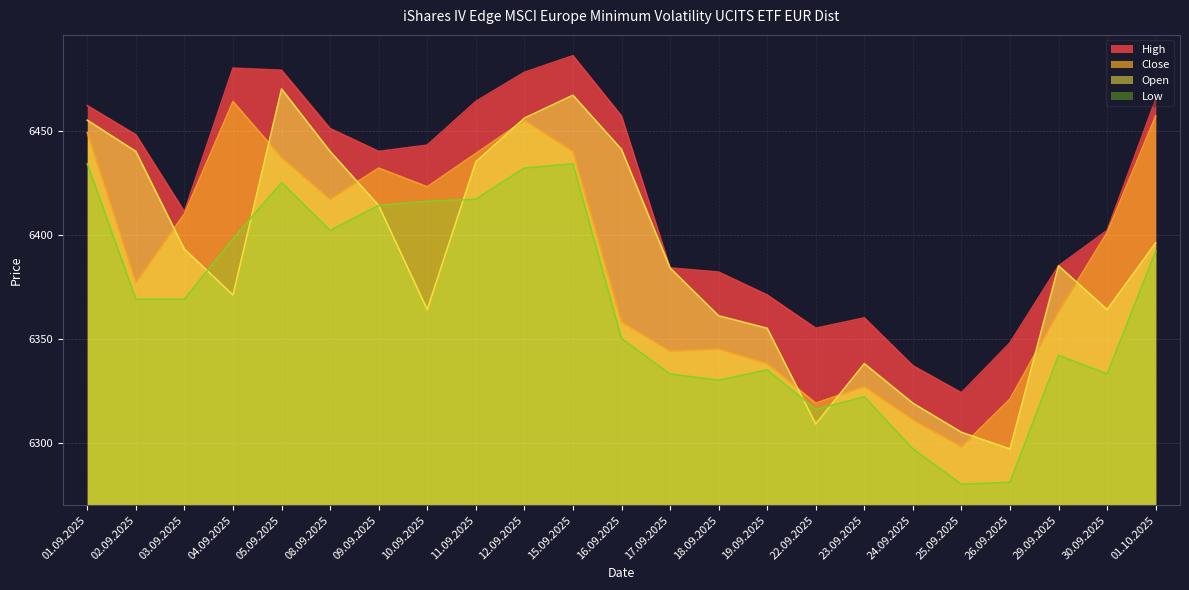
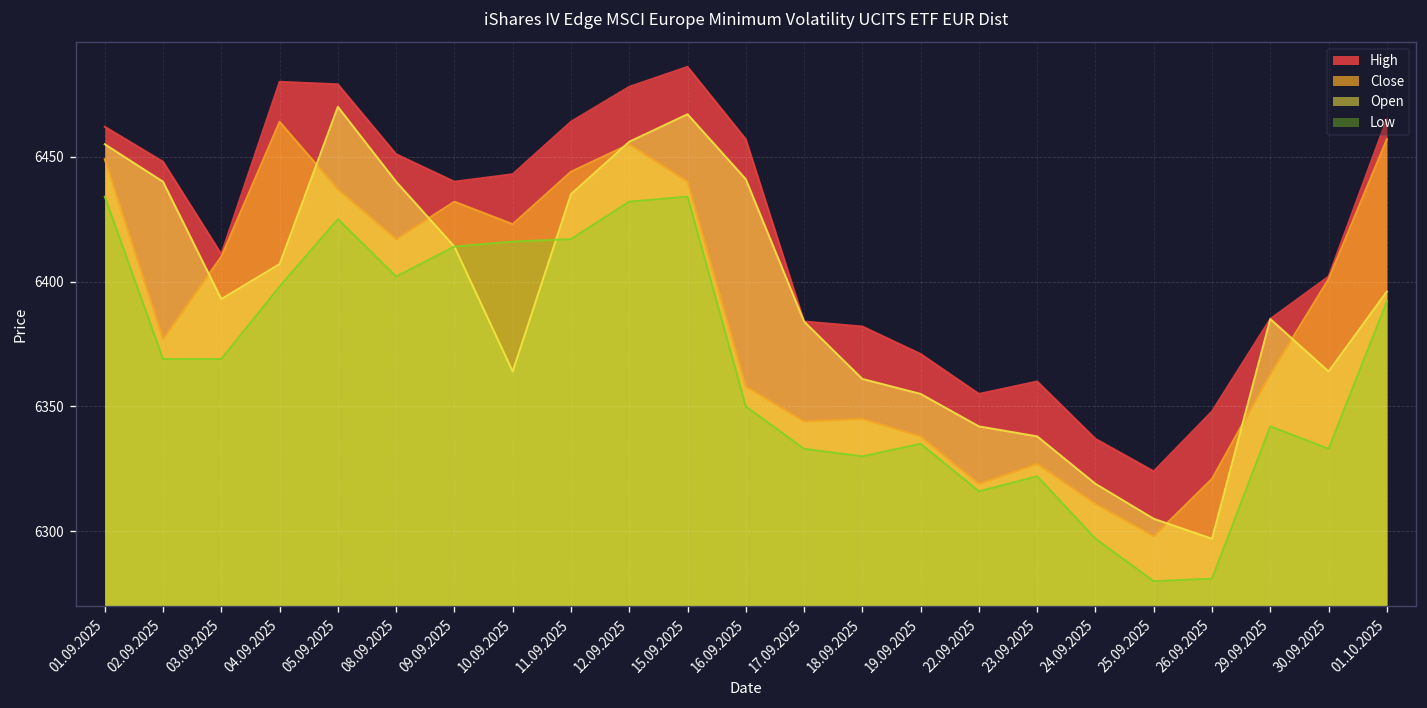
Open, 04.09.2025: 6371 -> 6407
Close, 11.09.2025: 6439 -> 6444
Open, 22.09.2025: 6309 -> 6342
